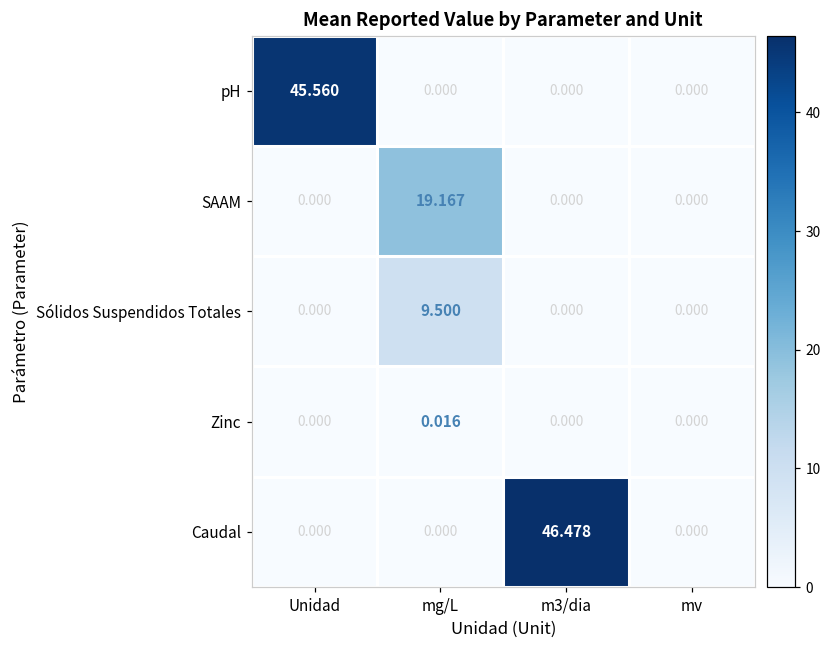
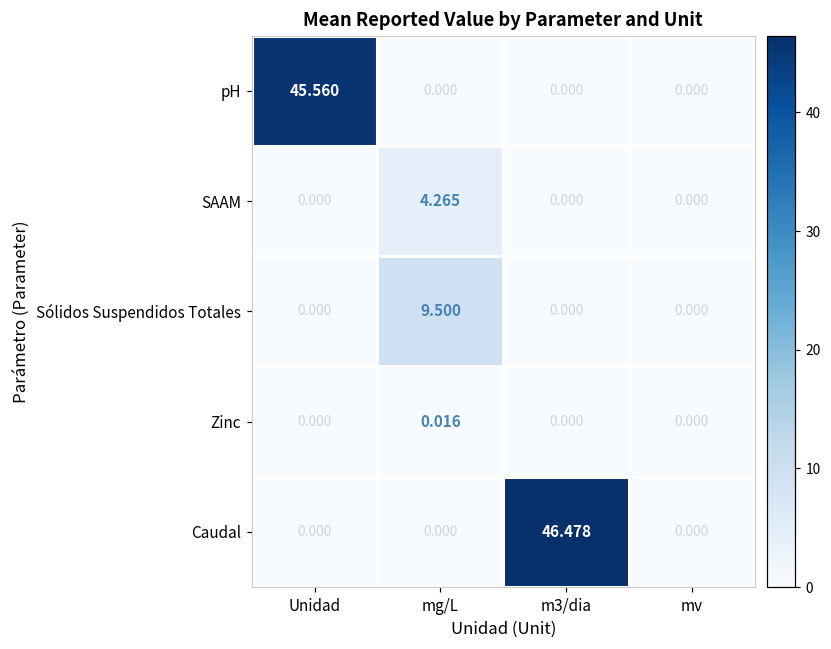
SAAM, mg/L: 19.167 -> 4.265
